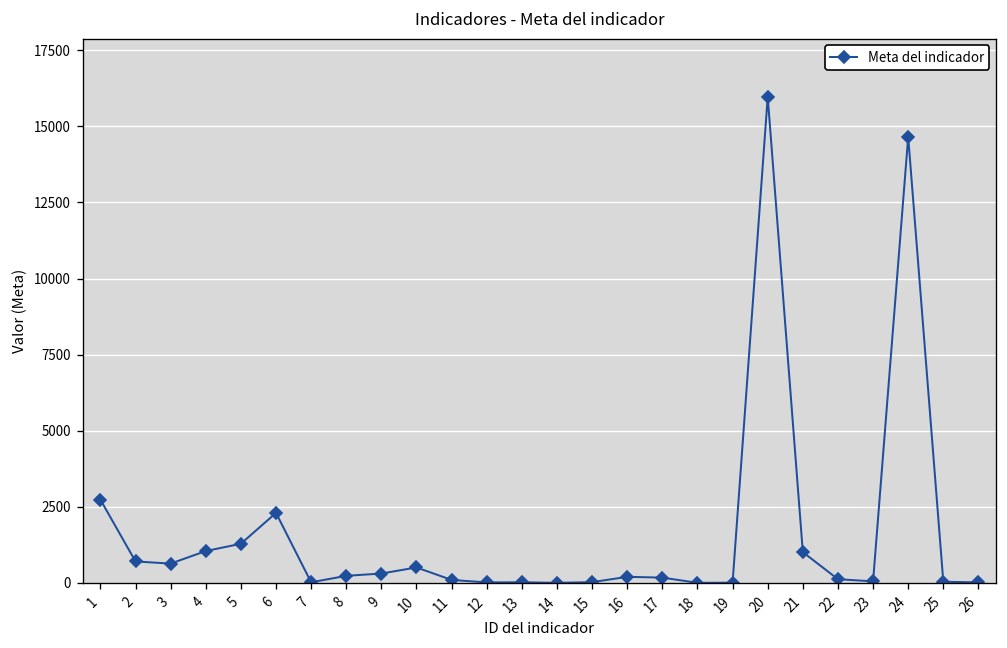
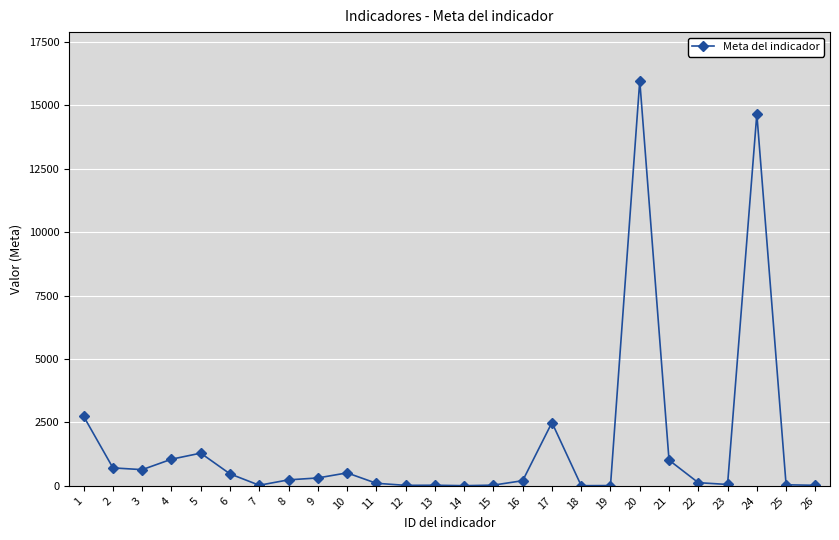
6: 2300 -> 500
17: 200 -> 2500
